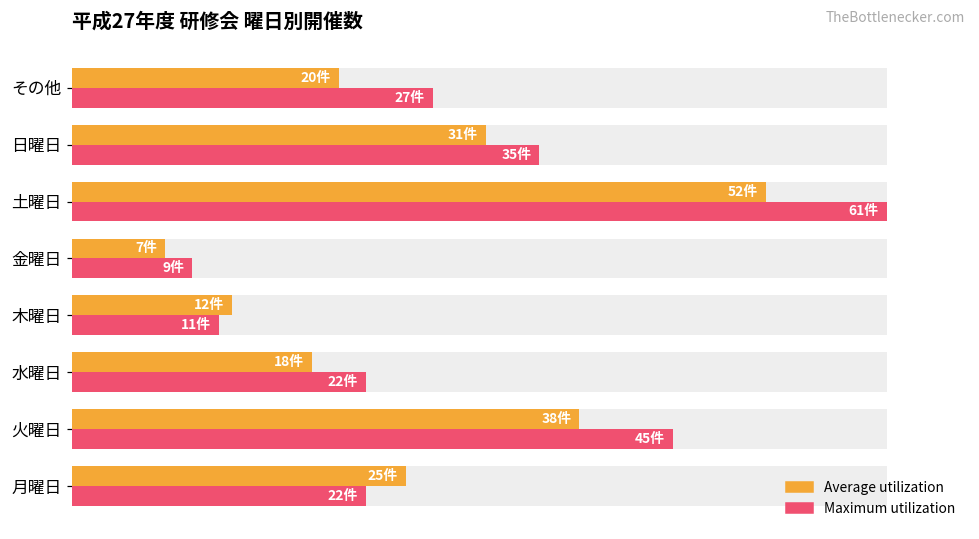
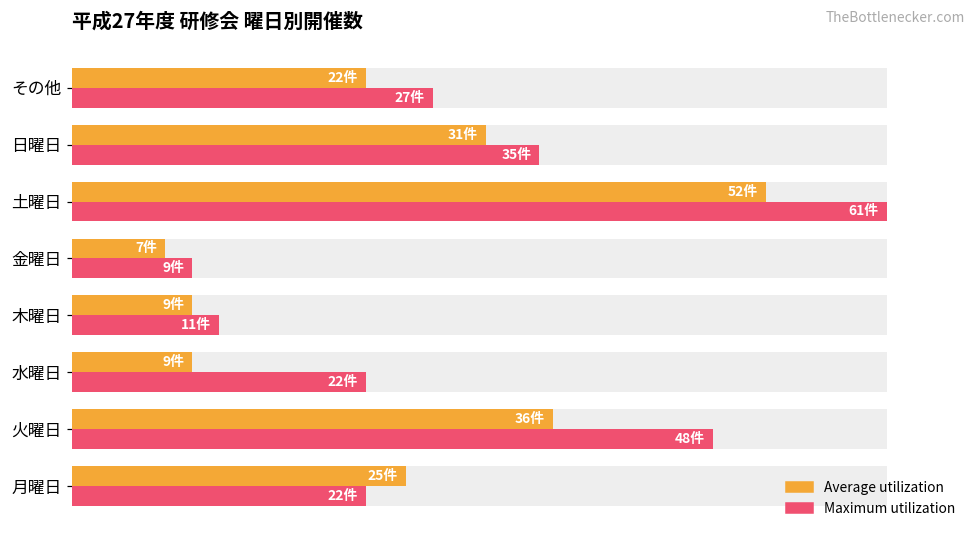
Average utilization, その他: 20件 -> 22件
Average utilization, 木曜日: 12件 -> 9件
Average utilization, 水曜日: 18件 -> 9件
Average utilization, 火曜日: 38件 -> 36件
Maximum utilization, 火曜日: 45件 -> 48件
